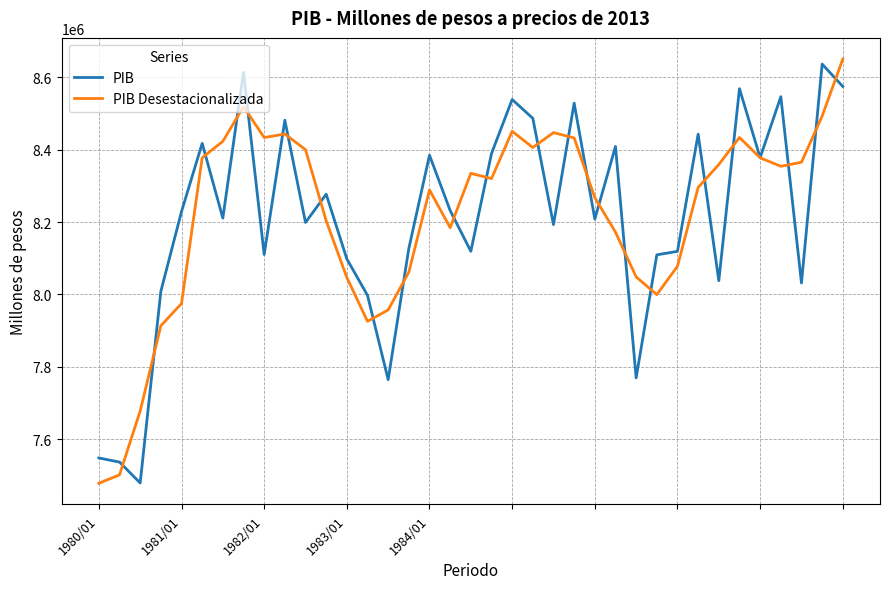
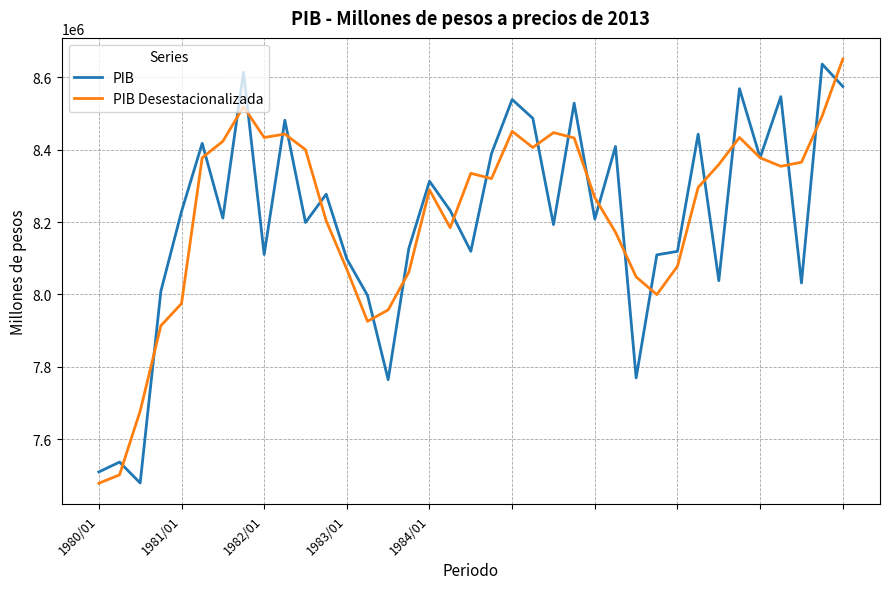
PIB, 1980/01: 7550000 -> 7510000
PIB Desestacionalizada, 1983/01: 8050000 -> 8070000
PIB, 1984/01: 8380000 -> 8310000
